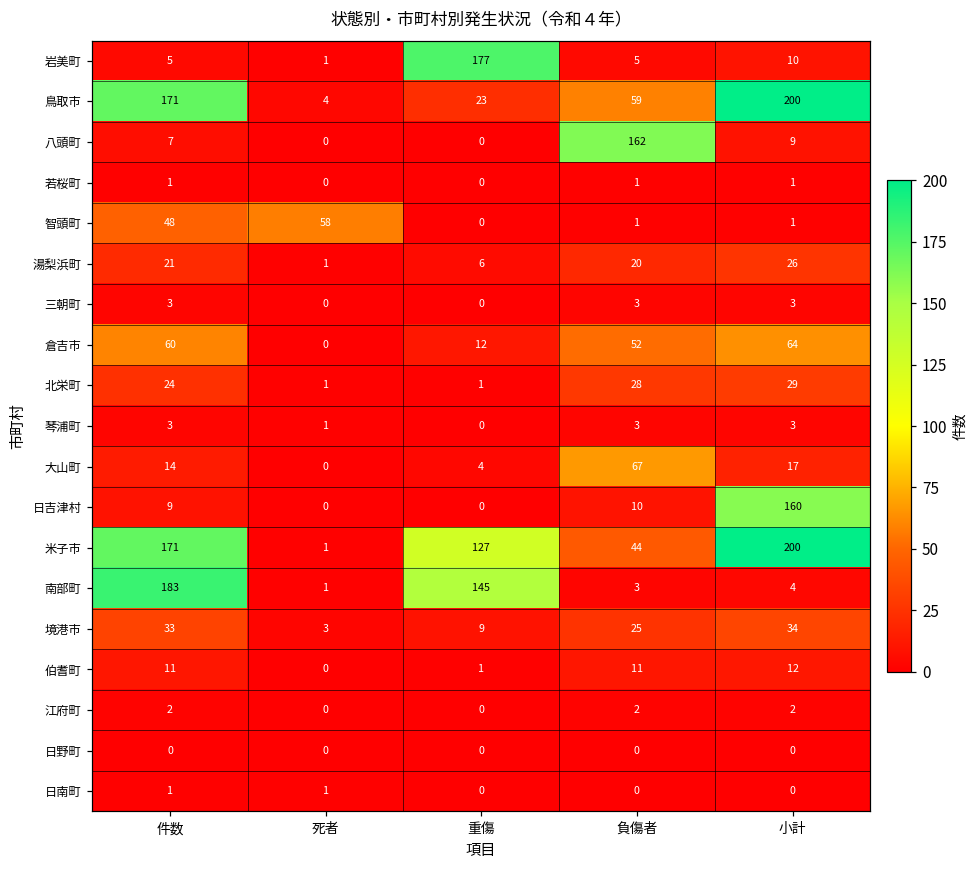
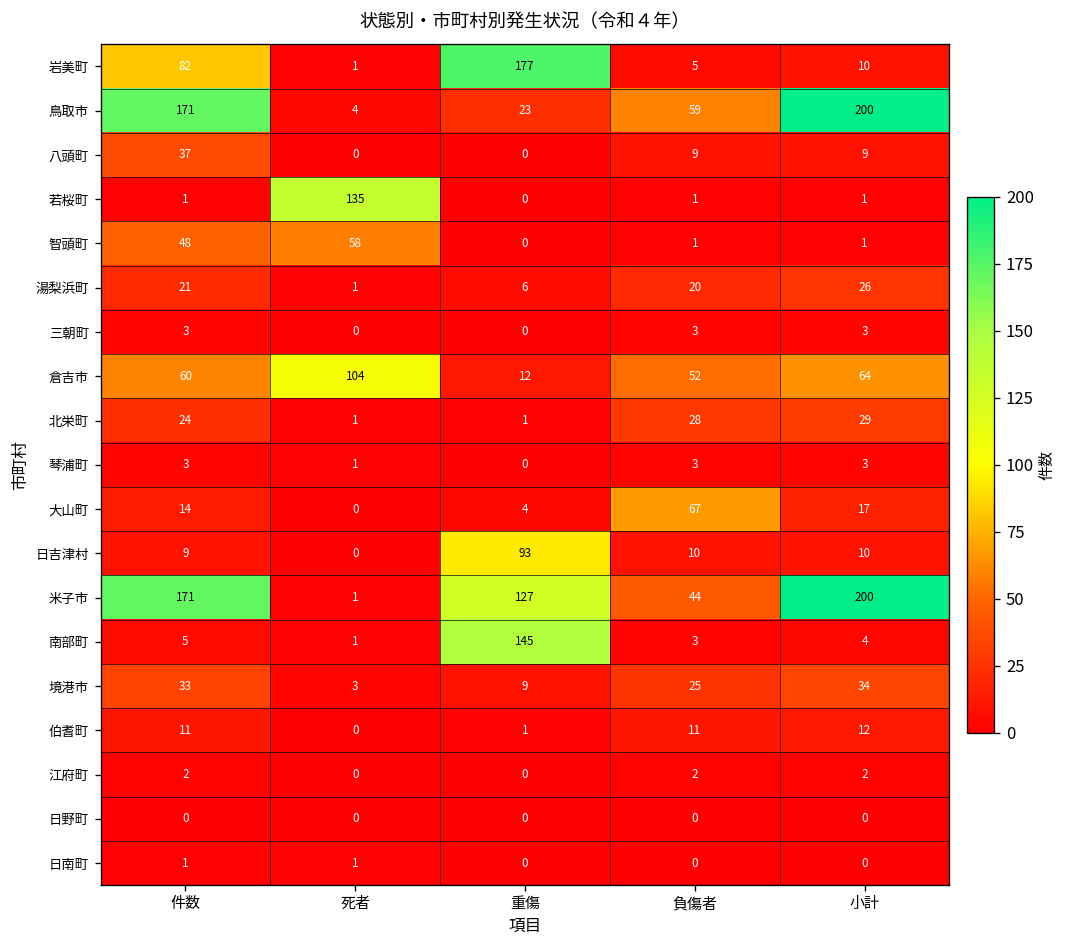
岩美町, 件数: 5 -> 82
八頭町, 件数: 7 -> 37
八頭町, 負傷者: 162 -> 9
若桜町, 死者: 0 -> 135
倉吉市, 死者: 0 -> 104
日吉津村, 重傷: 0 -> 93
日吉津村, 小計: 160 -> 10
南部町, 件数: 183 -> 5
